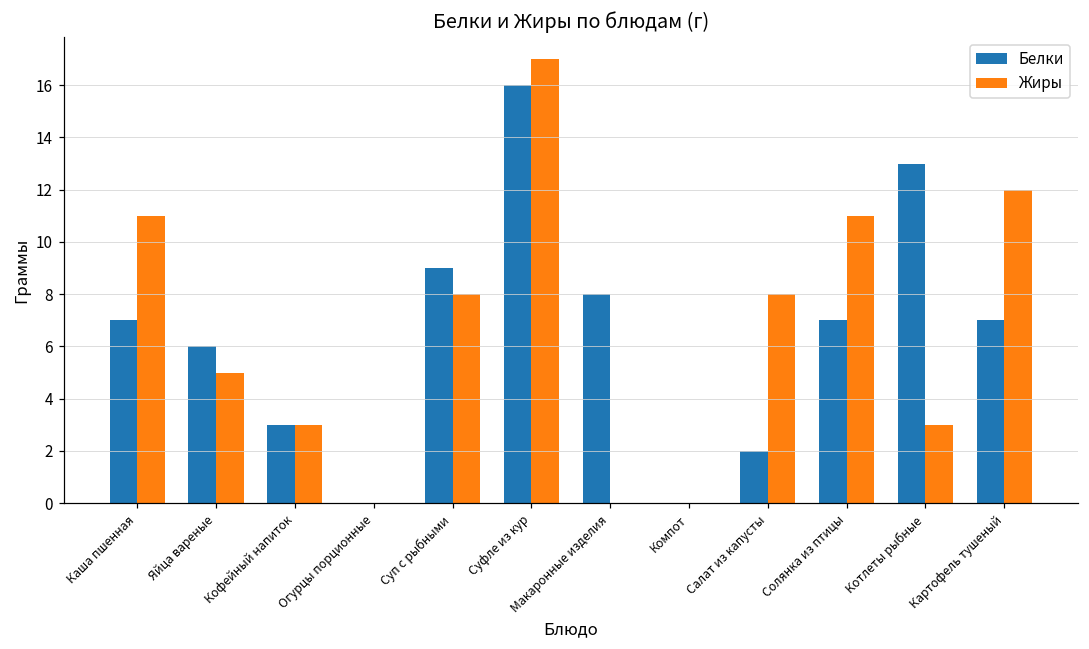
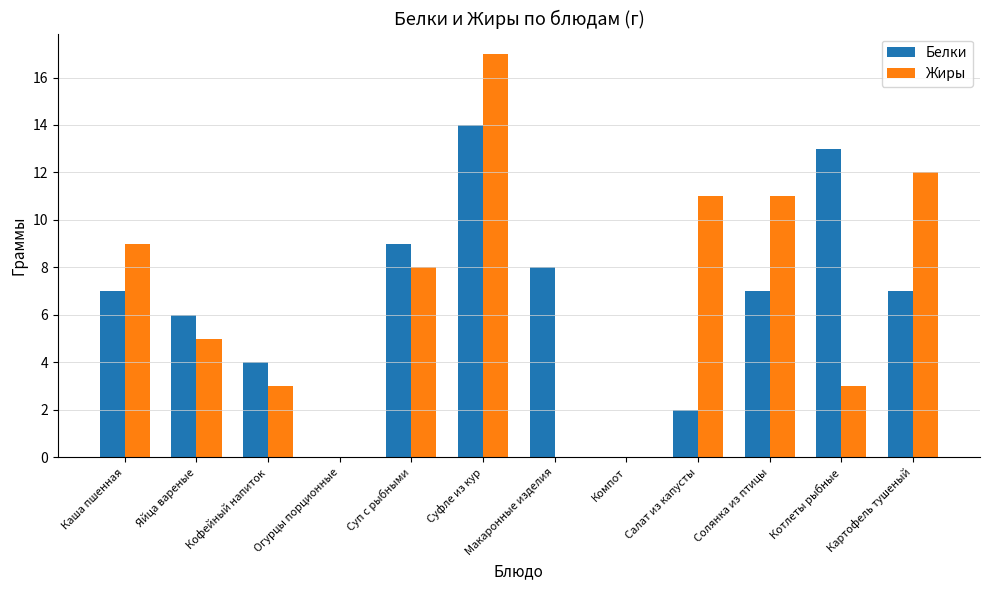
Жиры, Каша пшенная: 11 -> 9
Белки, Кофейный напиток: 3 -> 4
Белки, Суфле из кур: 16 -> 14
Жиры, Салат из капусты: 8 -> 11
